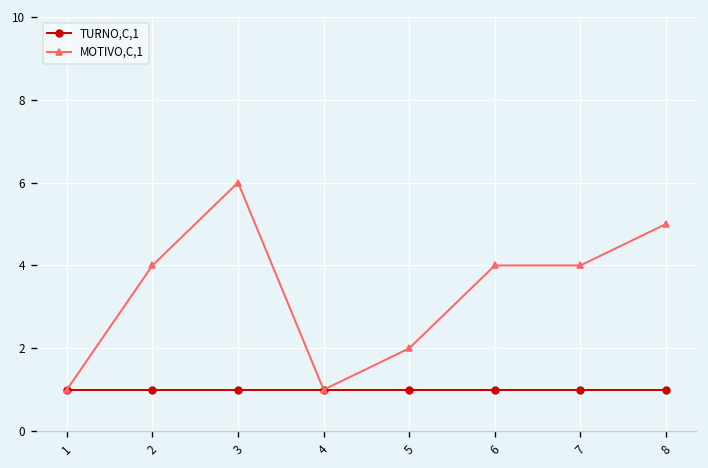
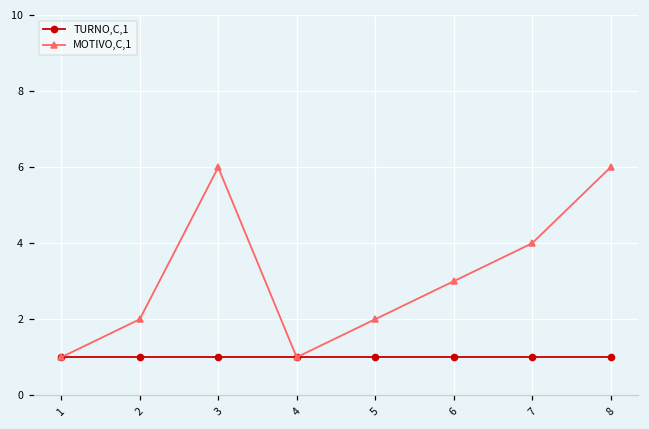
MOTIVO,C,1, 2: 4 -> 2
MOTIVO,C,1, 6: 4 -> 3
MOTIVO,C,1, 8: 5 -> 6
